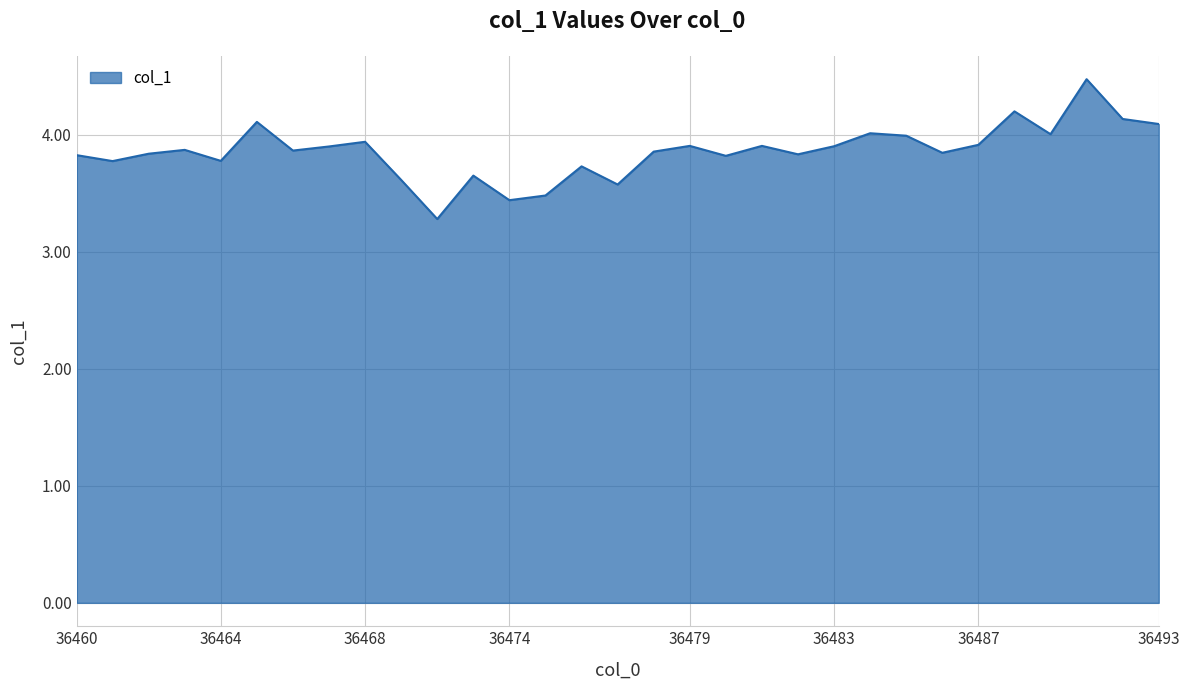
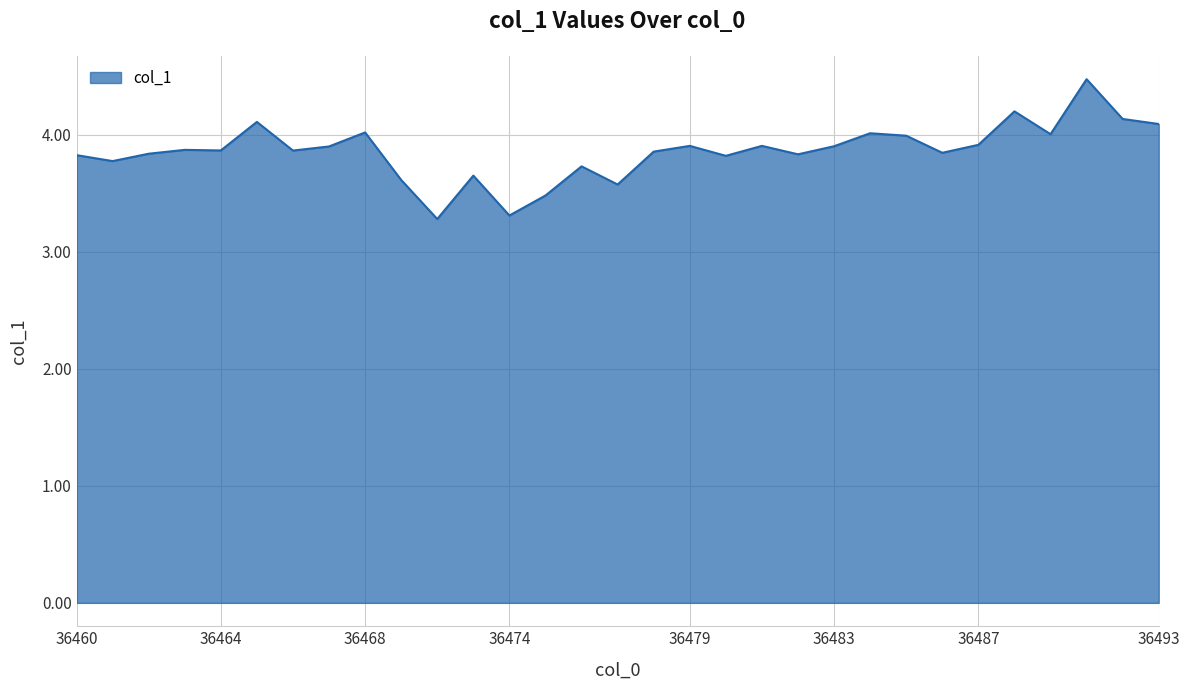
36464: 3.78 -> 3.87
36468: 3.94 -> 4.02
36474: 3.44 -> 3.31
